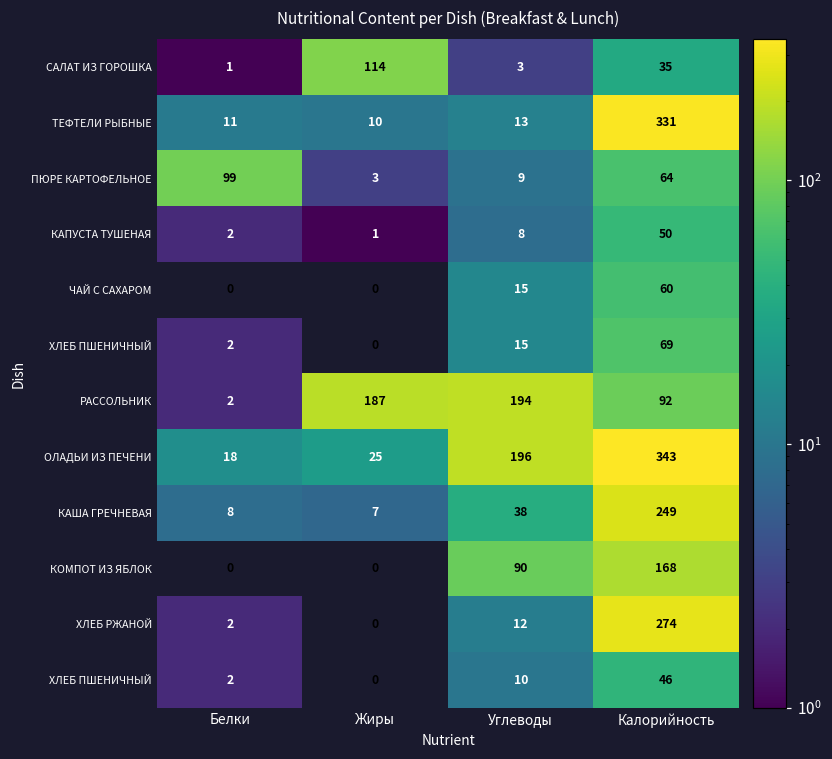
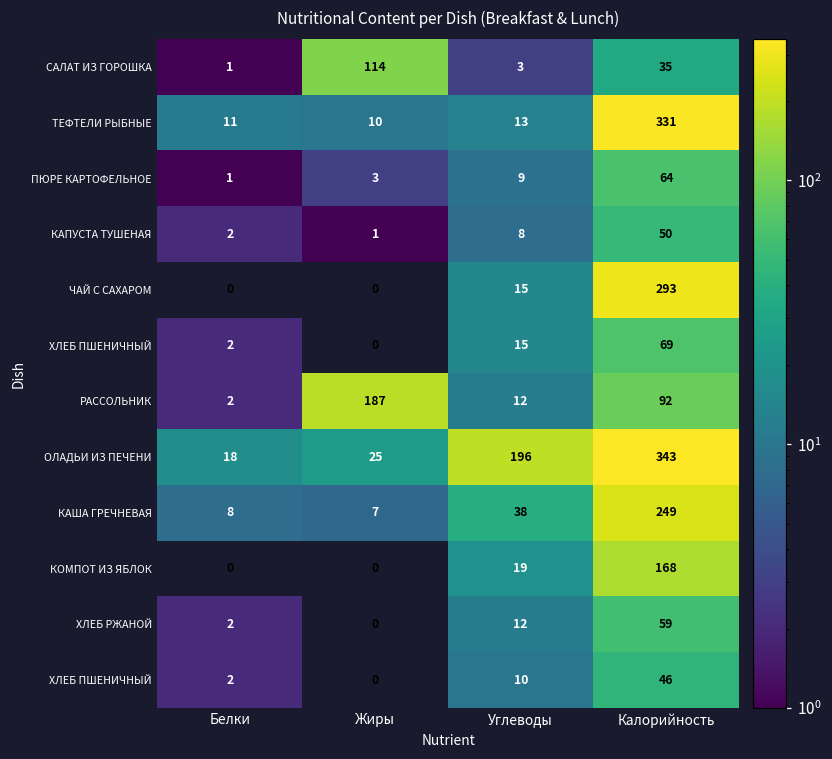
ПЮРЕ КАРТОФЕЛЬНОЕ, Белки: 99 -> 1
ЧАЙ С САХАРОМ, Калорийность: 60 -> 293
РАССОЛЬНИК, Углеводы: 194 -> 12
КОМПОТ ИЗ ЯБЛОК, Углеводы: 90 -> 19
ХЛЕБ РЖАНОЙ, Калорийность: 274 -> 59
